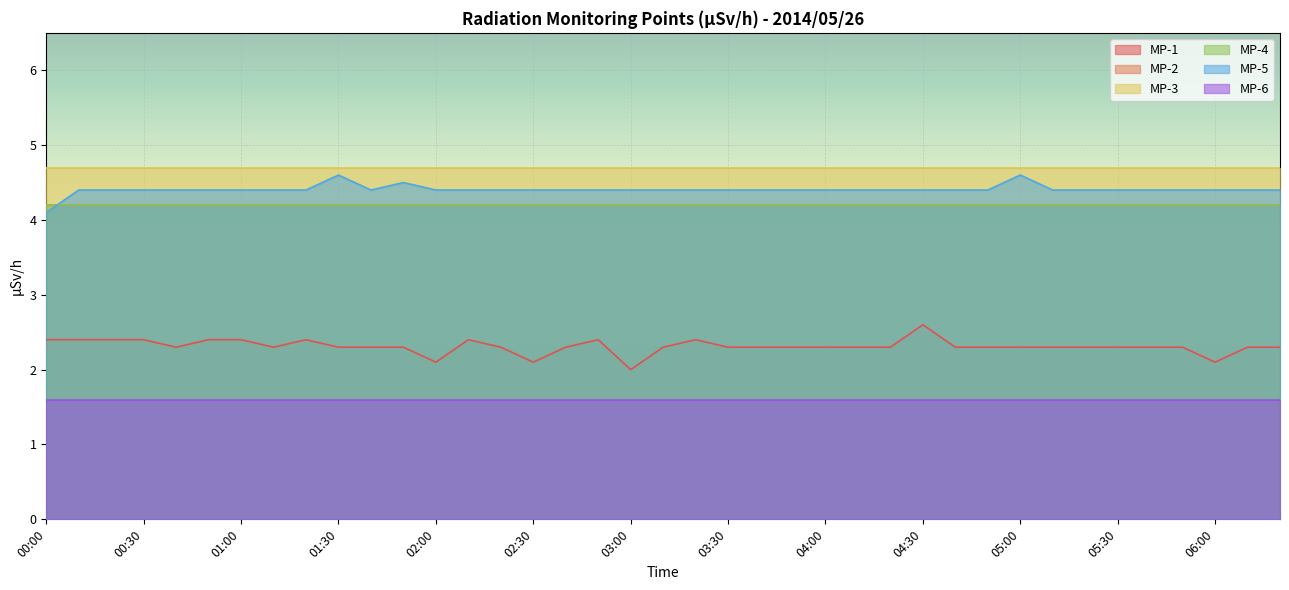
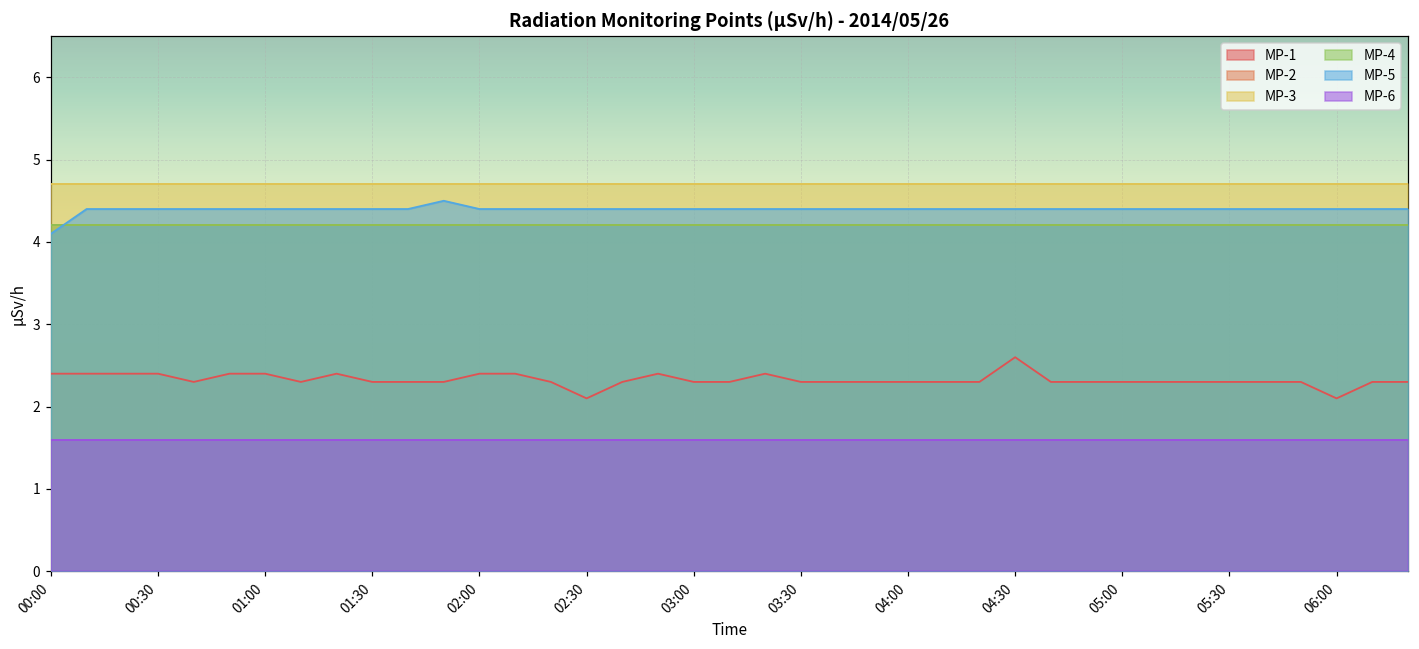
MP-5, 01:30: 4.6 -> 4.4
MP-1, 02:00: 2.1 -> 2.4
MP-1, 03:00: 2.0 -> 2.3
MP-5, 05:00: 4.6 -> 4.4
